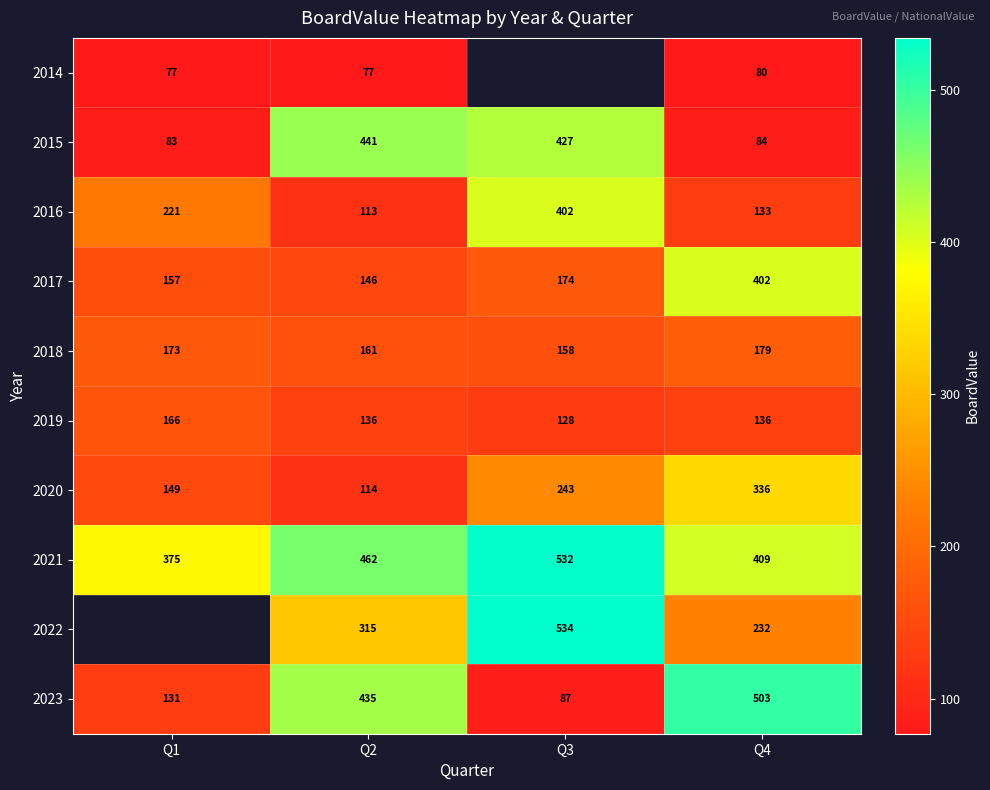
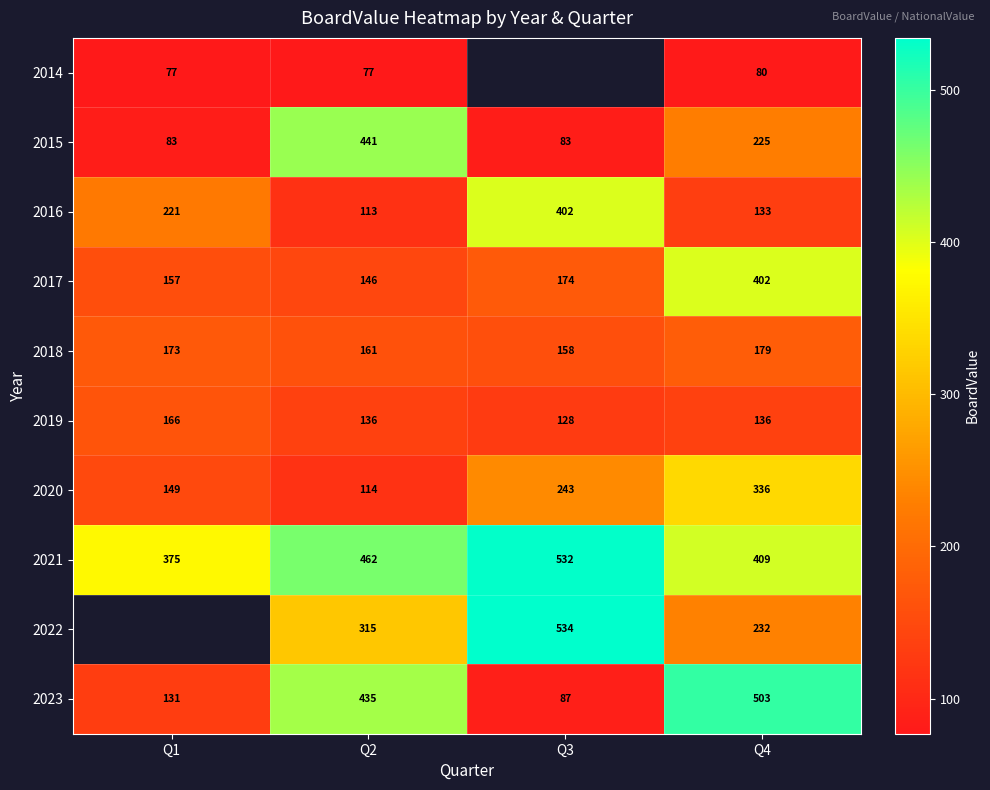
2015, Q3: 427 -> 83
2015, Q4: 84 -> 225
